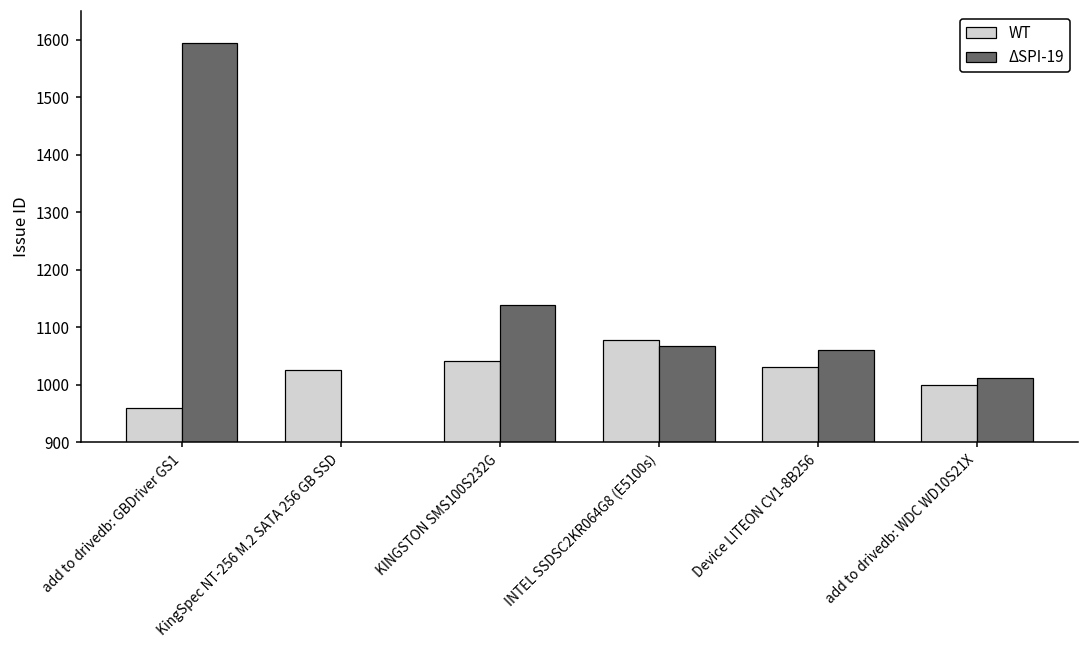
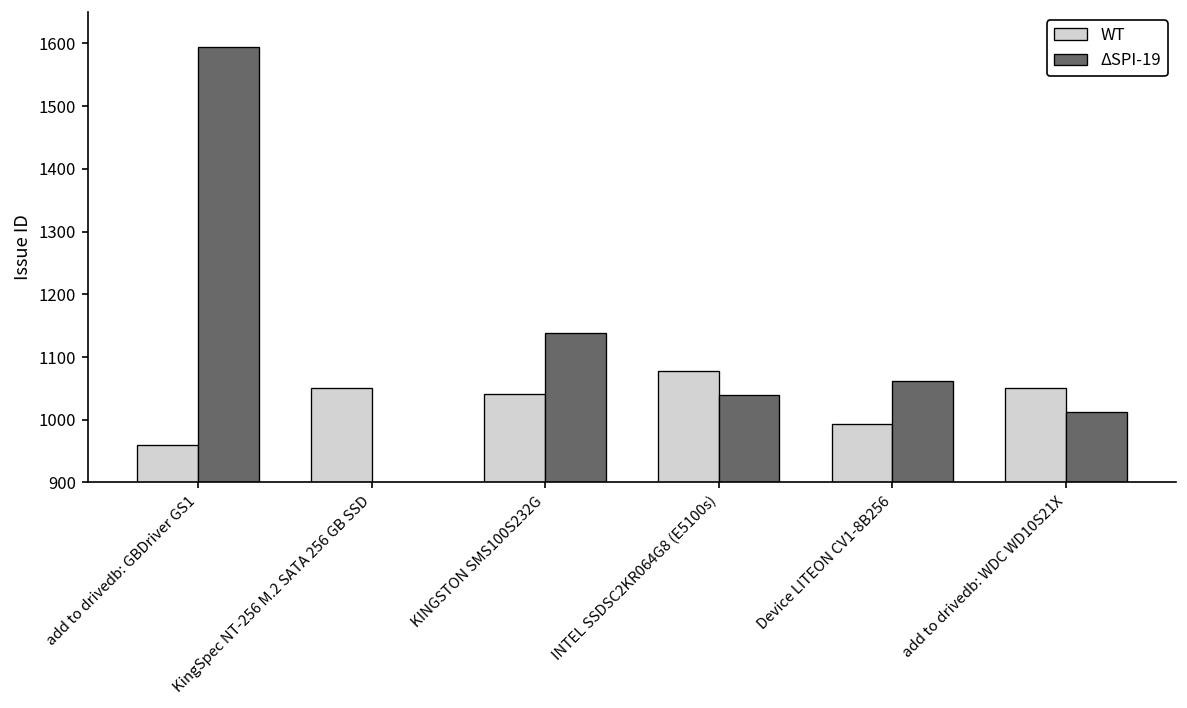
WT, KingSpec NT-256 M.2 SATA 256 GB SSD: 1030 -> 1050
ΔSPI-19, INTEL SSDSC2KR064G8 (E5100s): 1070 -> 1040
WT, Device LITEON CV1-8B256: 1030 -> 990
WT, add to drivedb: WDC WD10S21X: 1000 -> 1050
